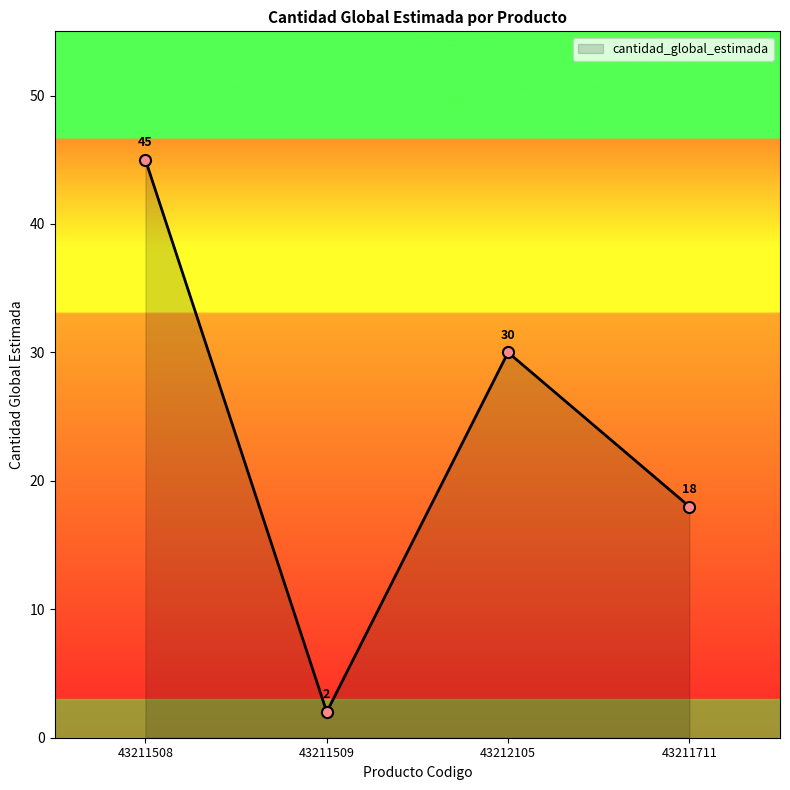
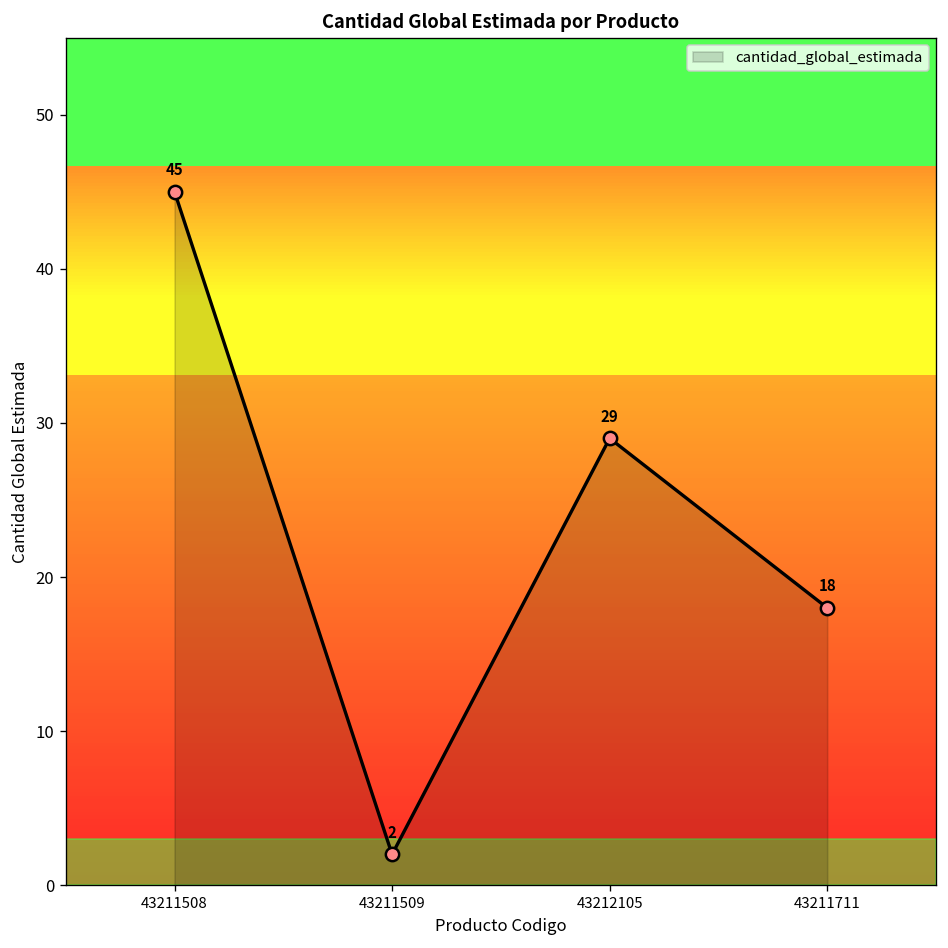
43212105: 30 -> 29
